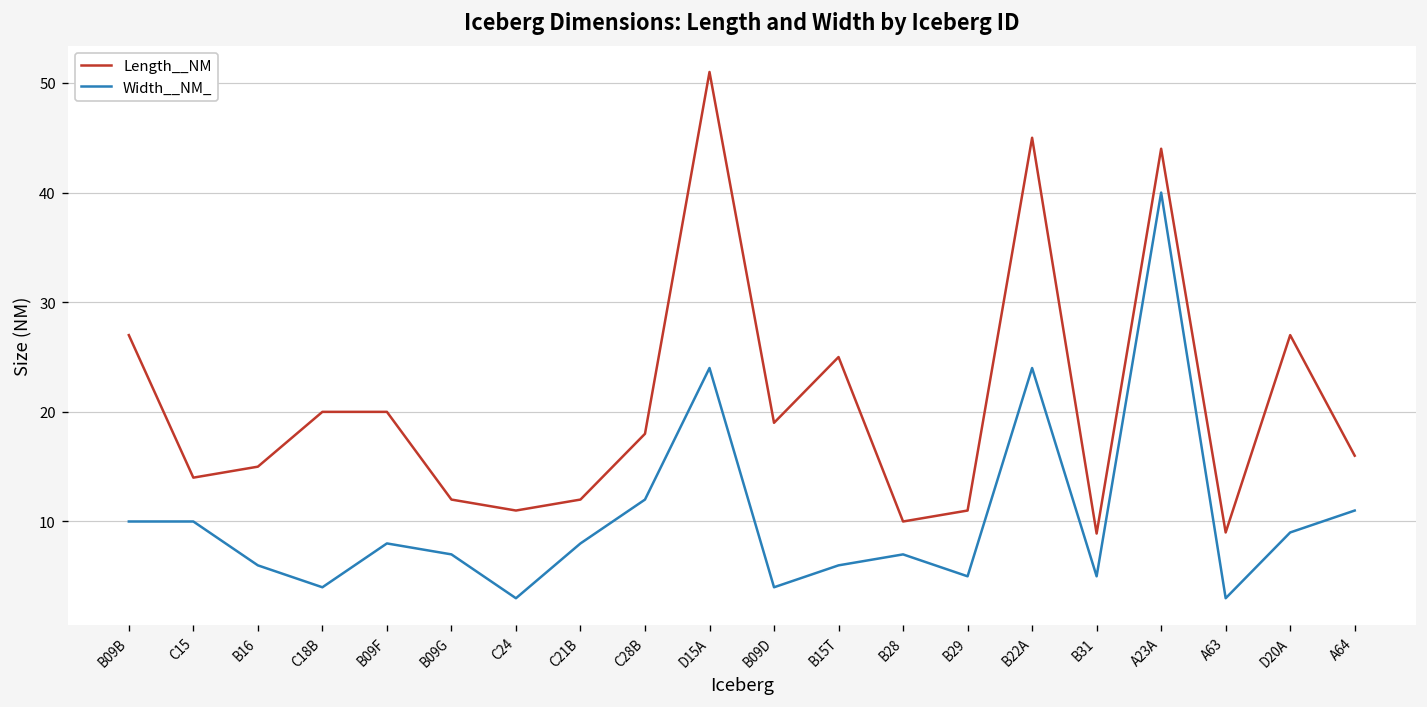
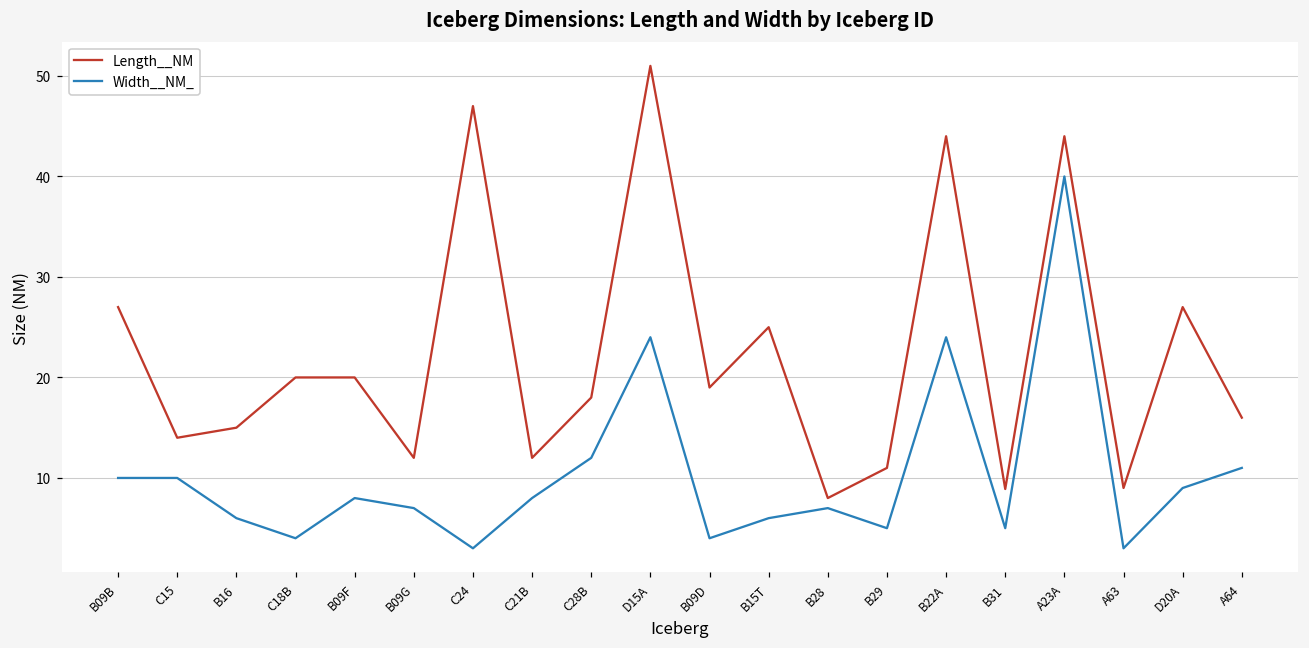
Length__NM, C24: 11 -> 47
Length__NM, B28: 10 -> 8
Length__NM, B22A: 45 -> 44
